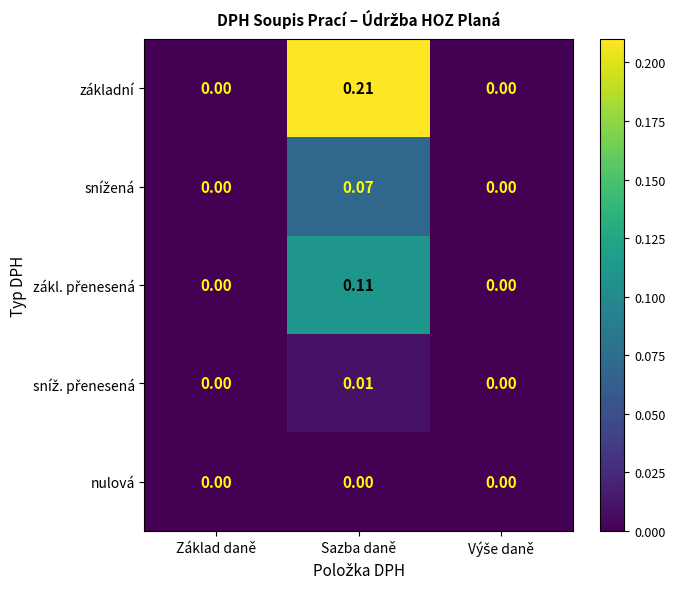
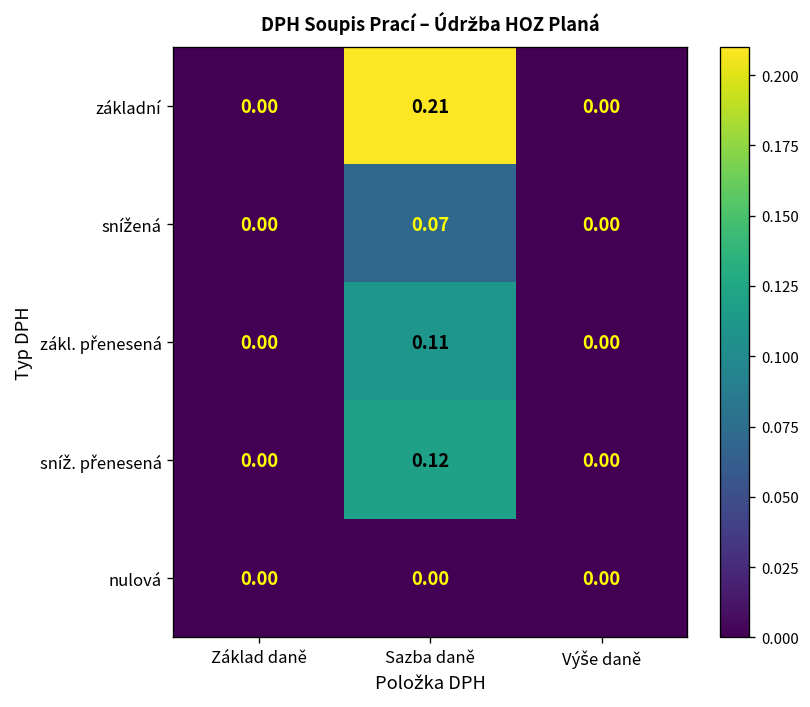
sníž. přenesená, Sazba daně: 0.01 -> 0.12
